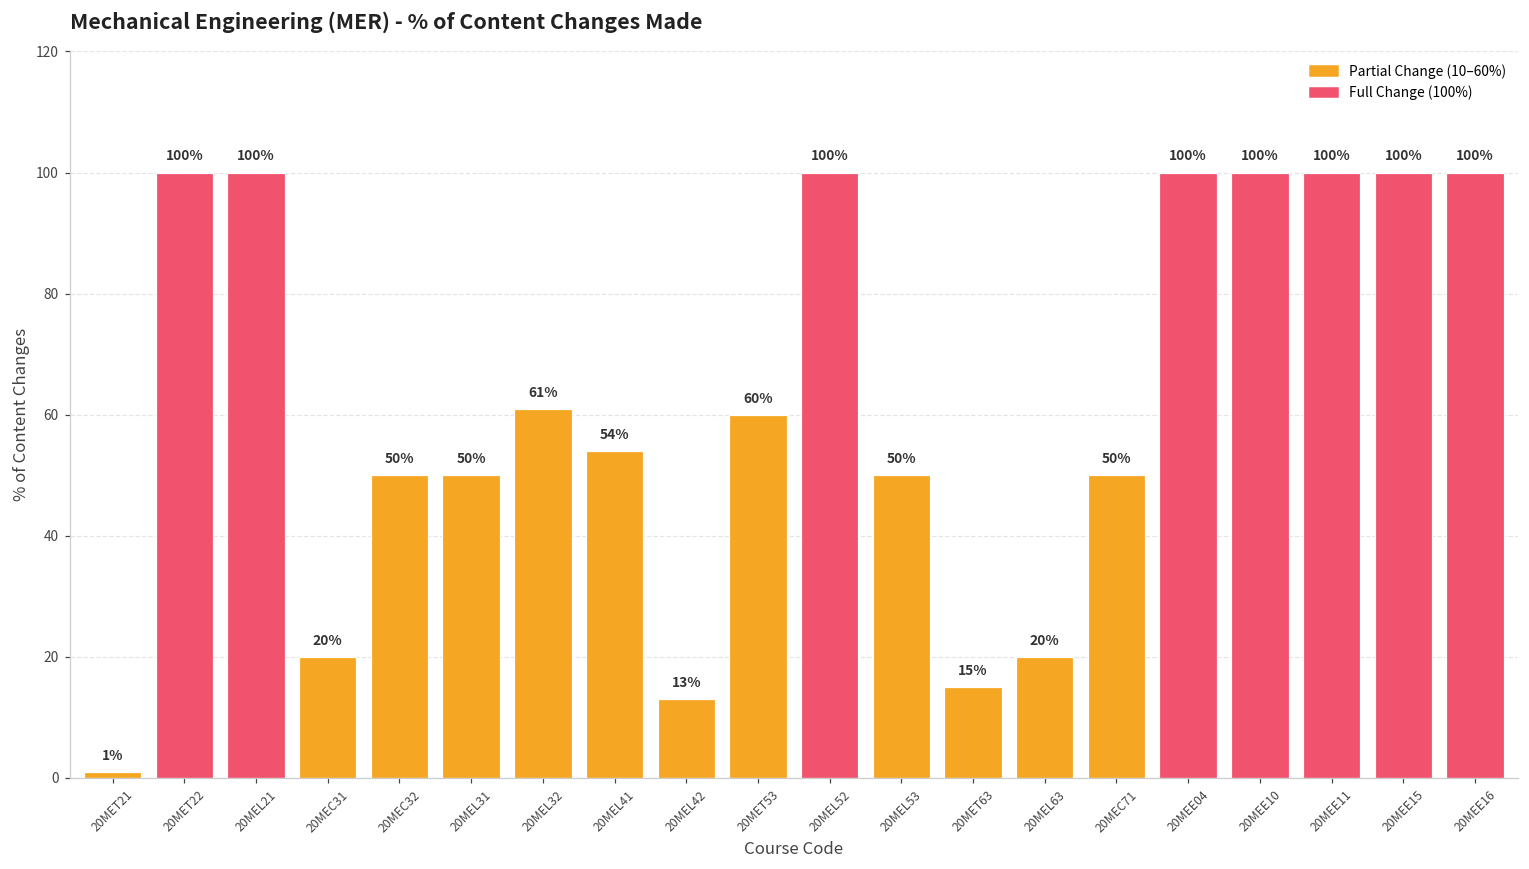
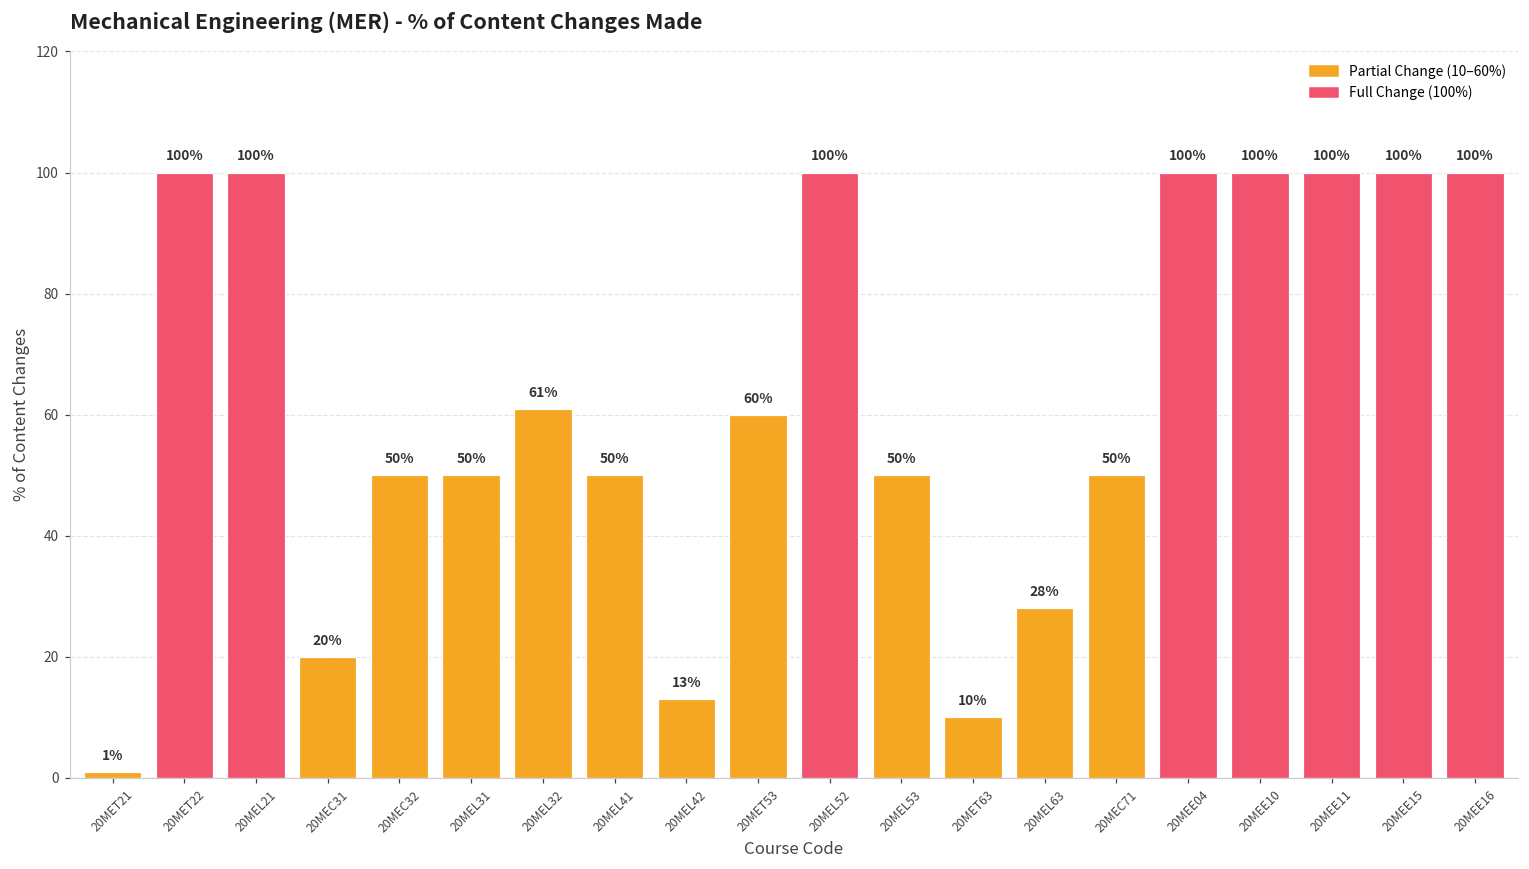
20MEL41: 54% -> 50%
20MET63: 15% -> 10%
20MEL63: 20% -> 28%
